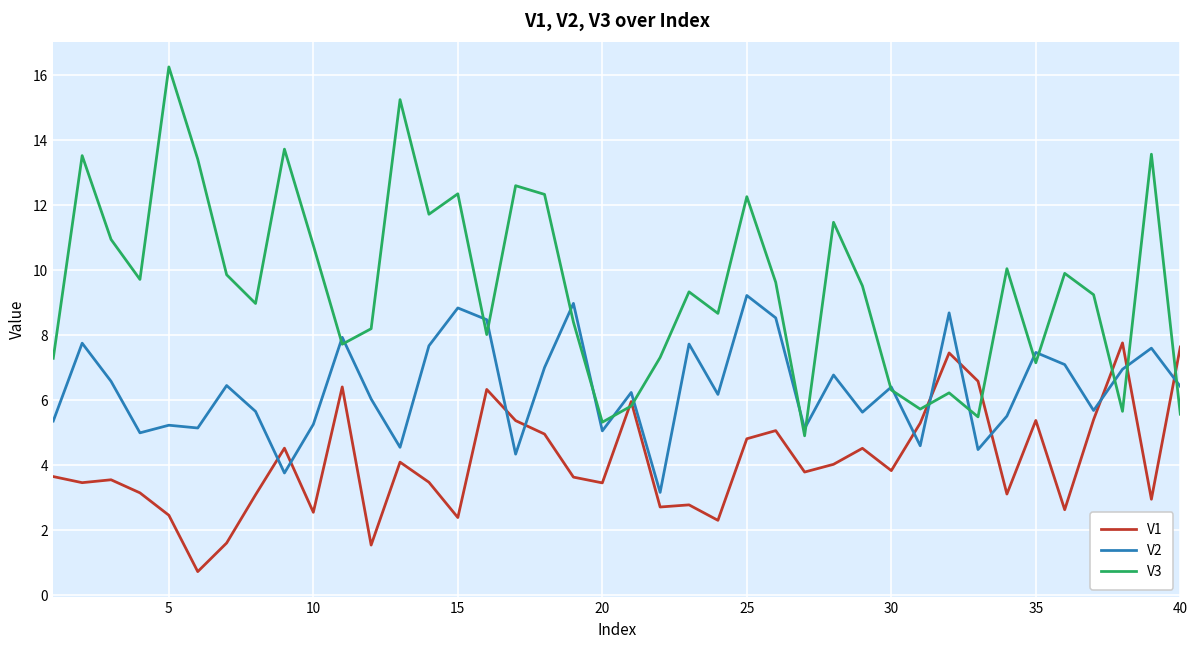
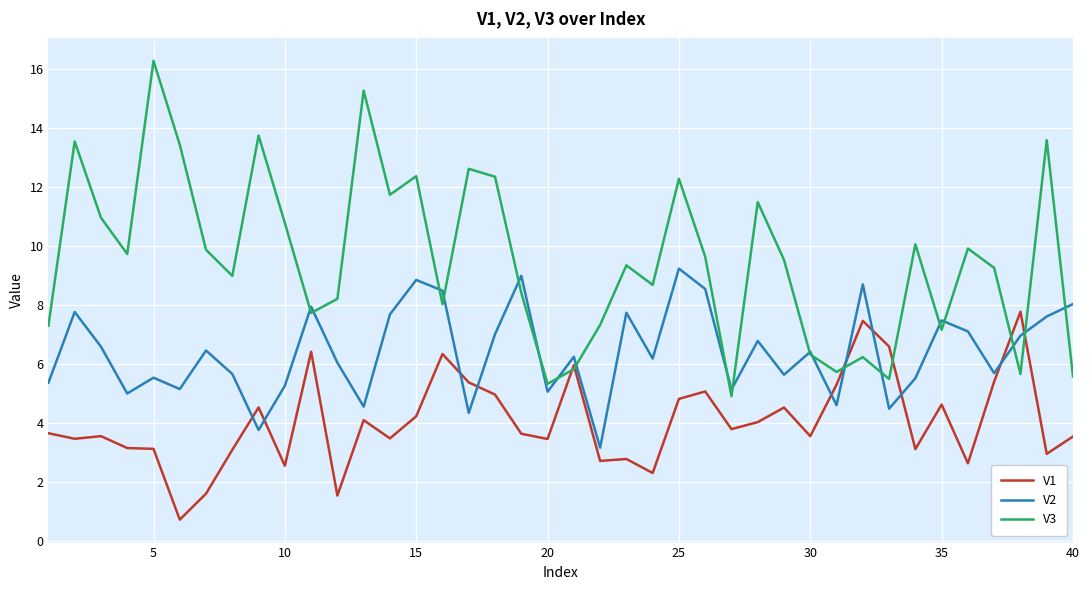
V1, 5: 2.5 -> 3.1
V2, 5: 5.2 -> 5.5
V1, 15: 2.4 -> 4.2
V1, 30: 3.8 -> 3.6
V1, 35: 5.4 -> 4.6
V1, 40: 7.6 -> 3.5
V2, 40: 6.4 -> 8.0
